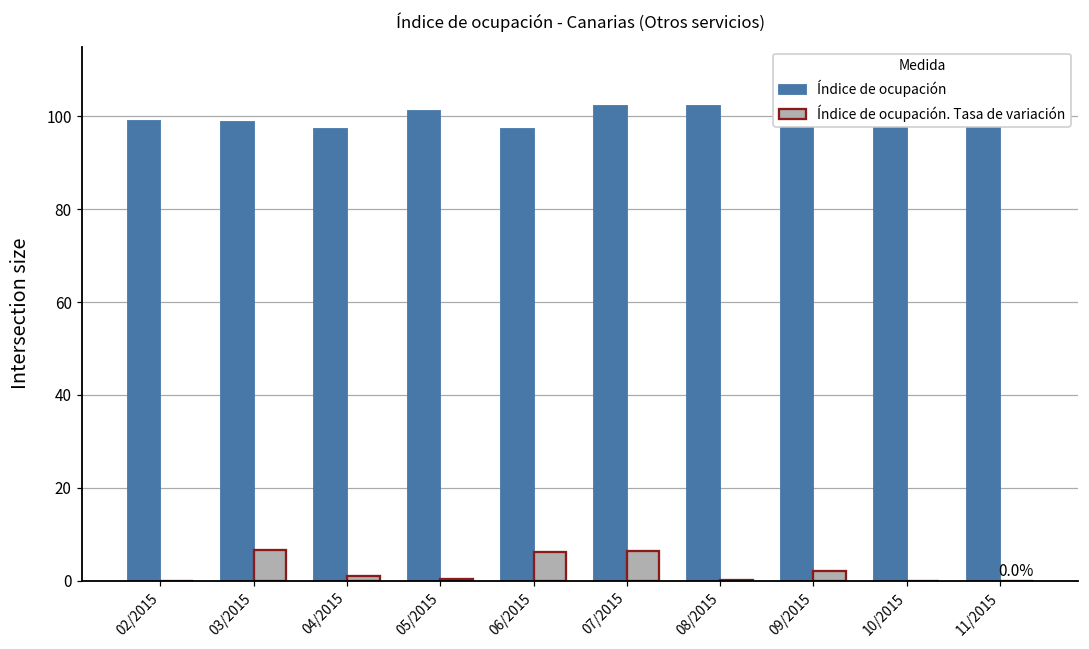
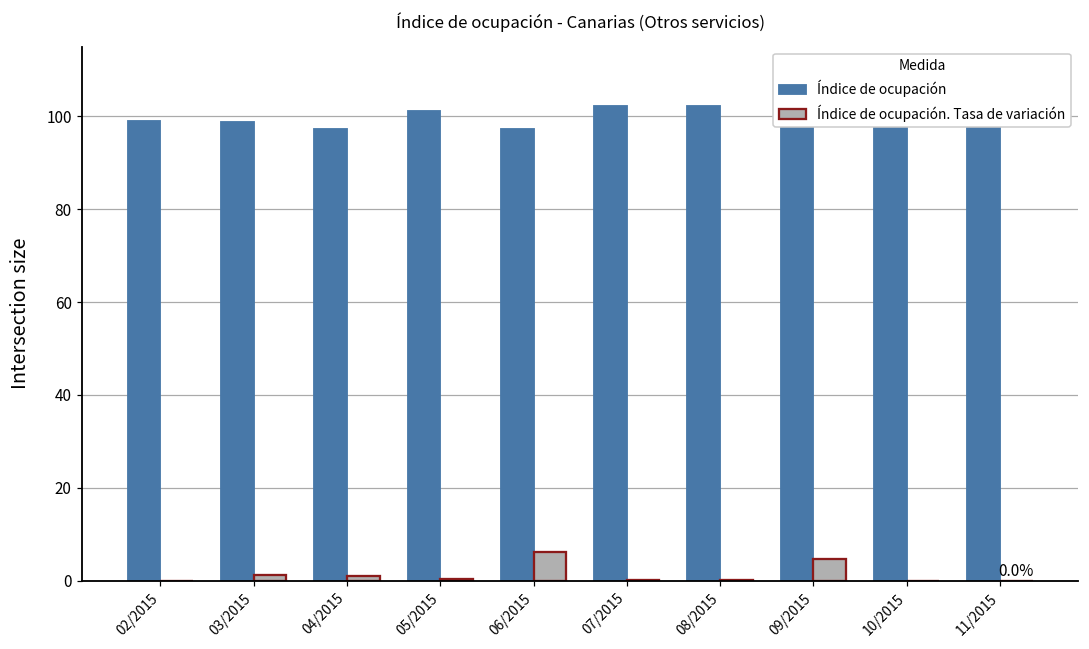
Índice de ocupación. Tasa de variación, 03/2015: 7 -> 1
Índice de ocupación. Tasa de variación, 07/2015: 6 -> 0
Índice de ocupación. Tasa de variación, 09/2015: 2 -> 5
